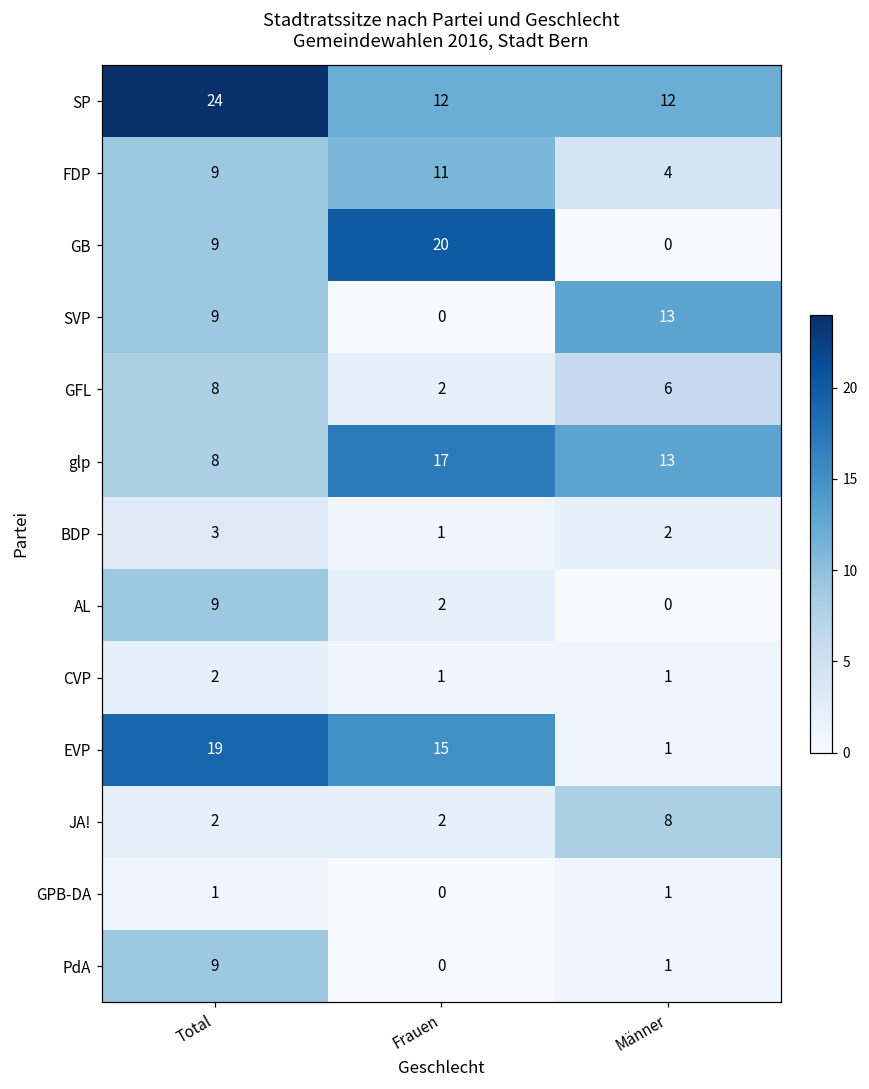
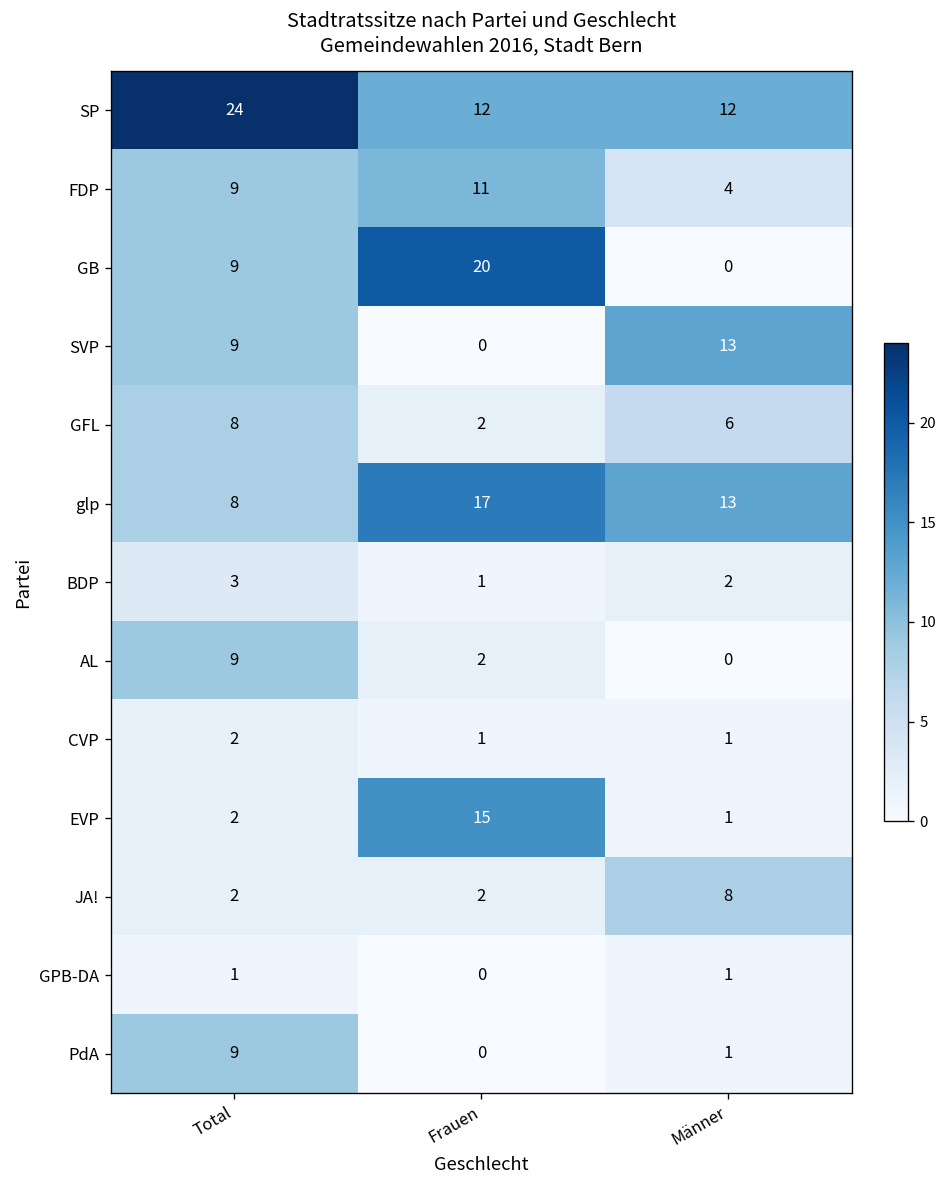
EVP, Total: 19 -> 2
